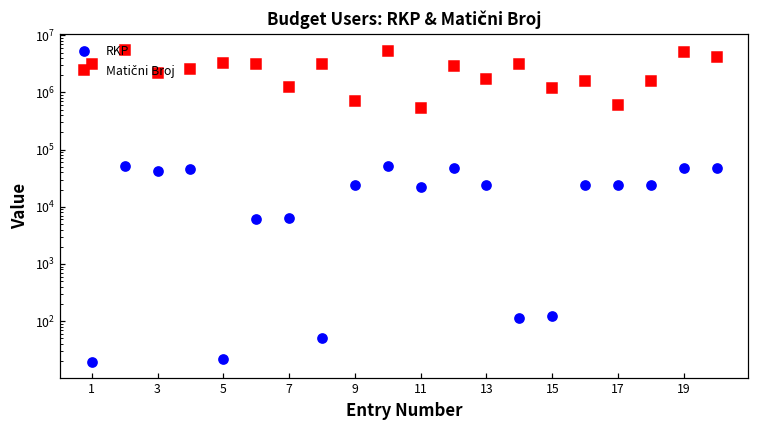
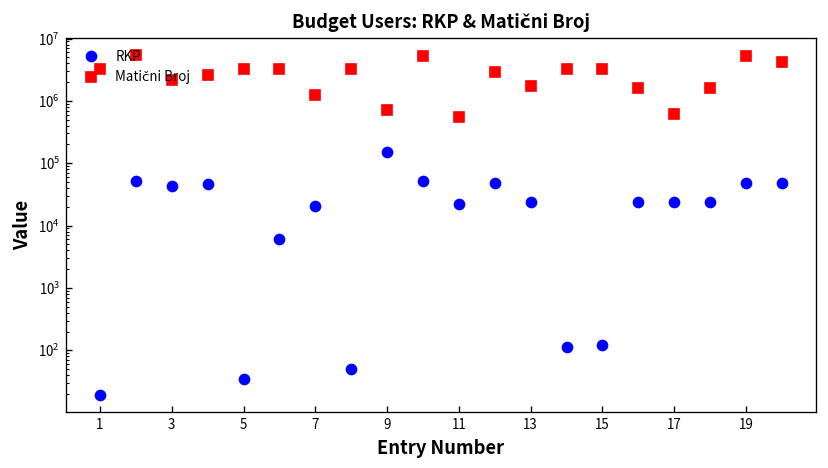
RKP, 5: 22 -> 40
RKP, 7: 6000 -> 21000
RKP, 9: 20000 -> 150000
Matični Broj, 15: 1200000 -> 3000000
